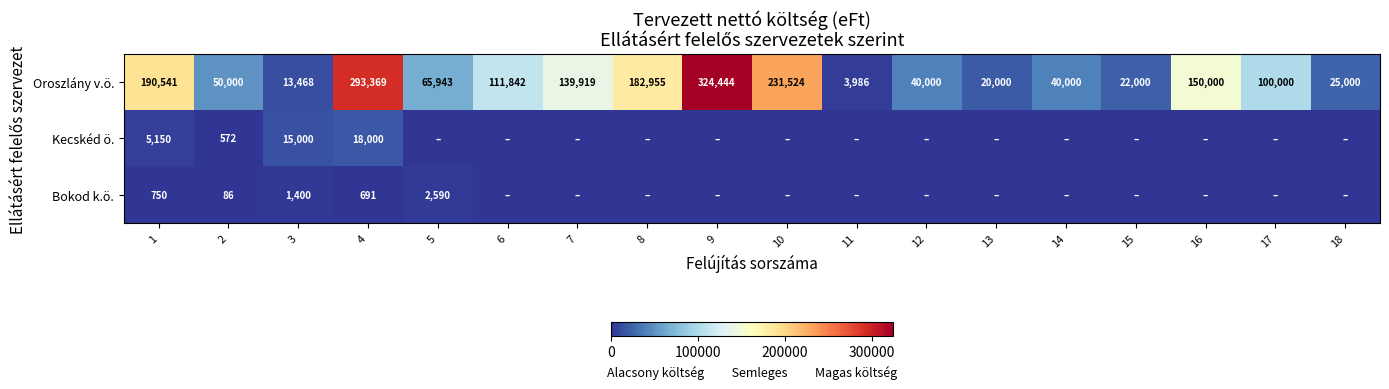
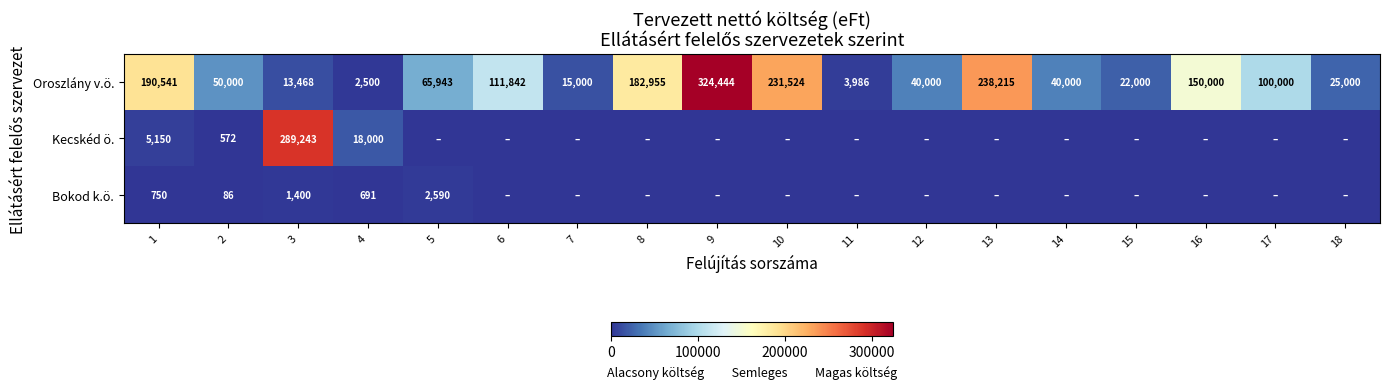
Oroszlány v.ö., 4: 293,369 -> 2,500
Oroszlány v.ö., 7: 139,919 -> 15,000
Oroszlány v.ö., 13: 20,000 -> 238,215
Kecskéd ö., 3: 15,000 -> 289,243
